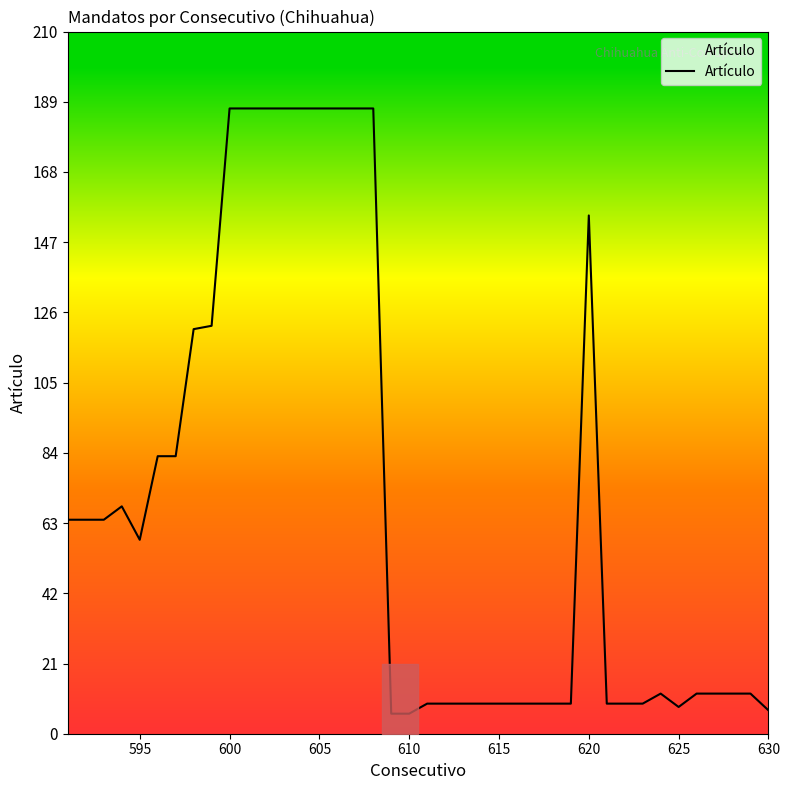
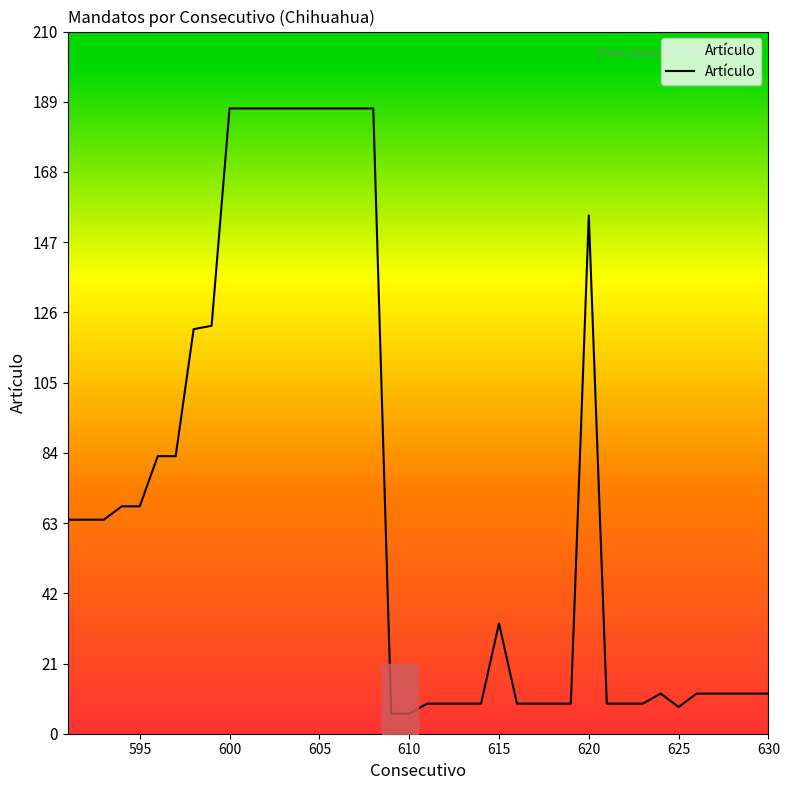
595: 58 -> 68
615: 9 -> 33
630: 7 -> 12
